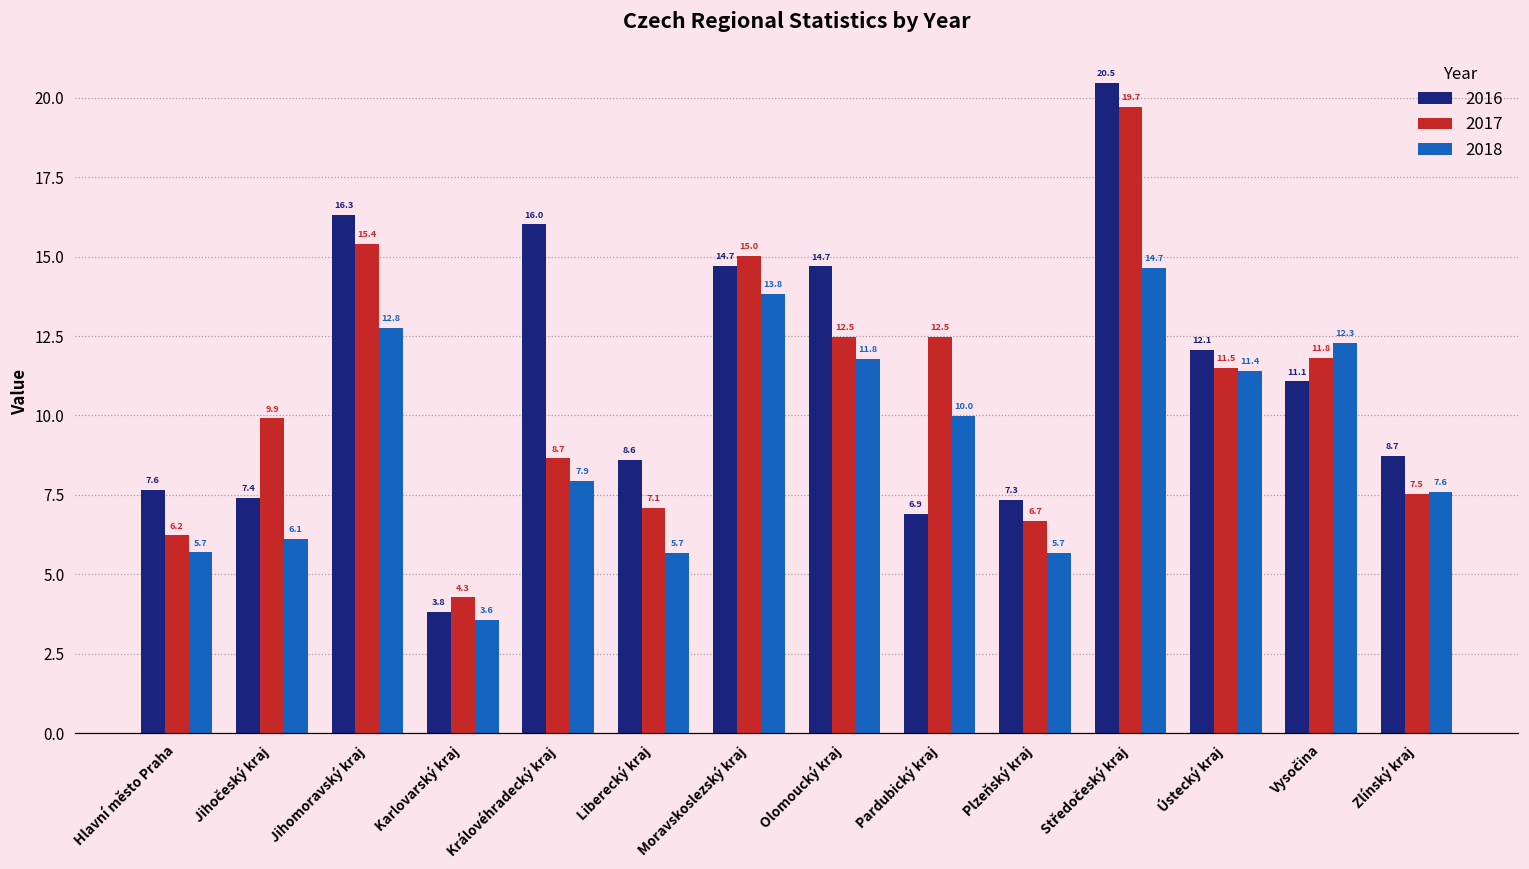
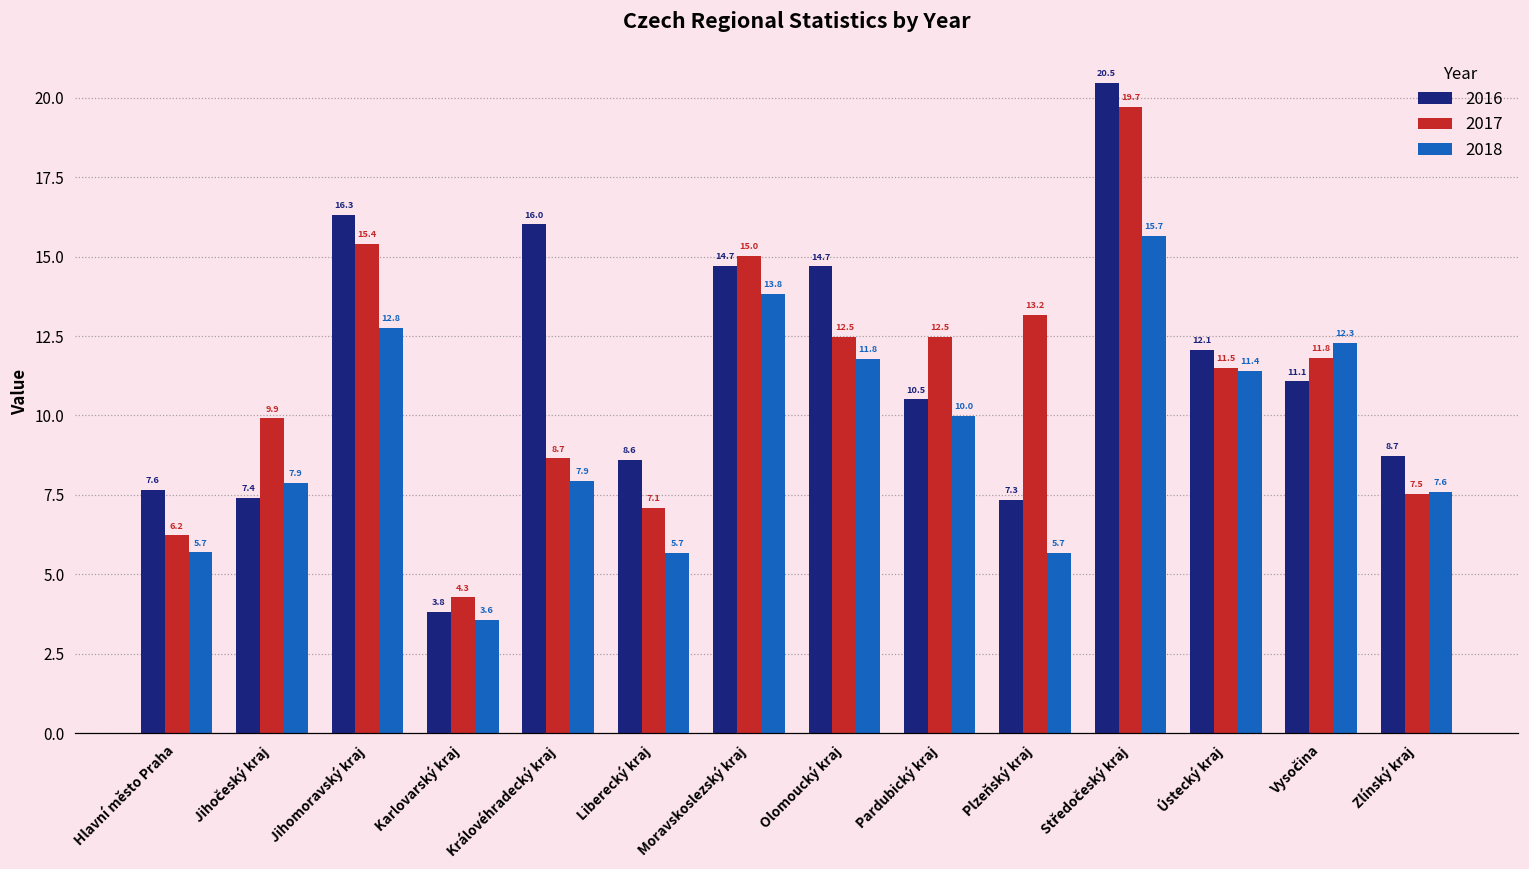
2018, Jihočeský kraj: 6.1 -> 7.9
2016, Pardubický kraj: 6.9 -> 10.5
2017, Plzeňský kraj: 6.7 -> 13.2
2018, Středočeský kraj: 14.7 -> 15.7
